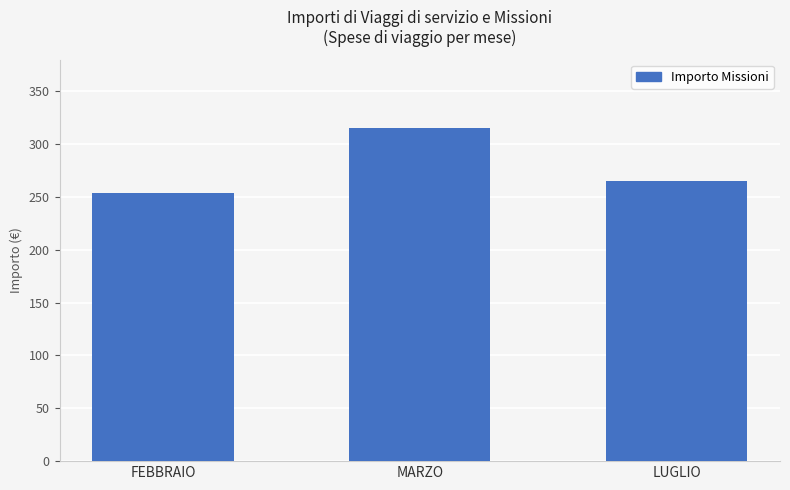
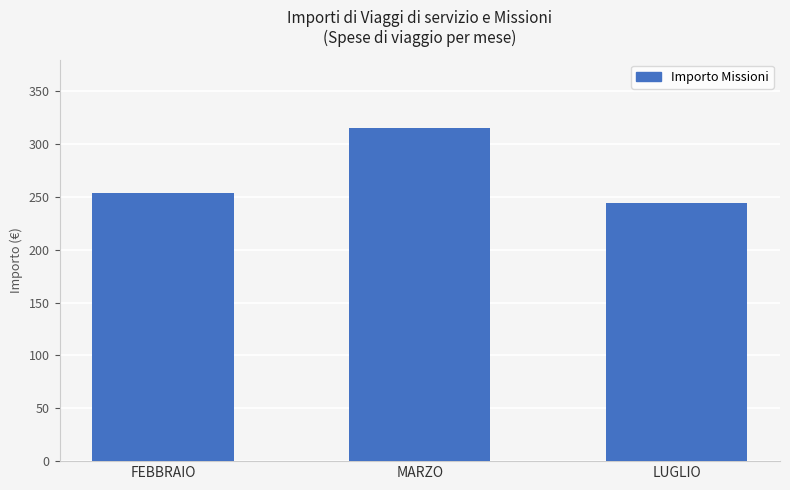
LUGLIO: 265 -> 244
